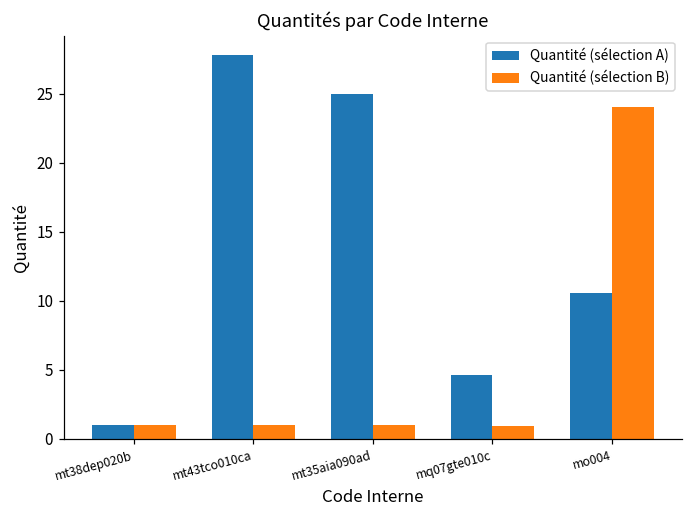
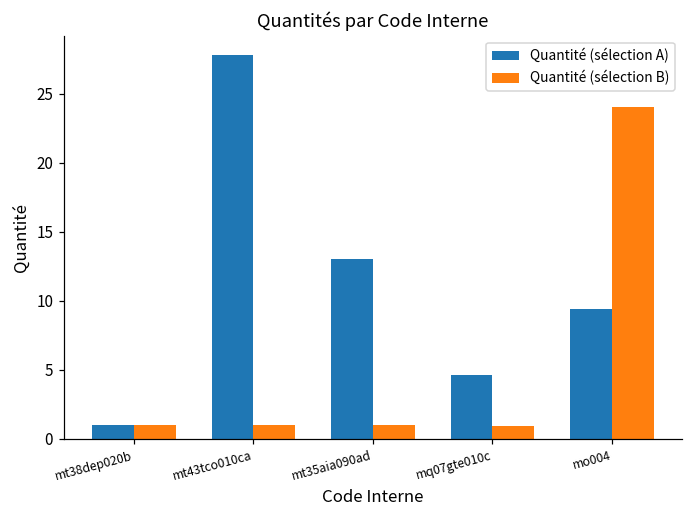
Quantité (sélection A), mt35aia090ad: 25 -> 13
Quantité (sélection A), mo004: 10.6 -> 9.4
